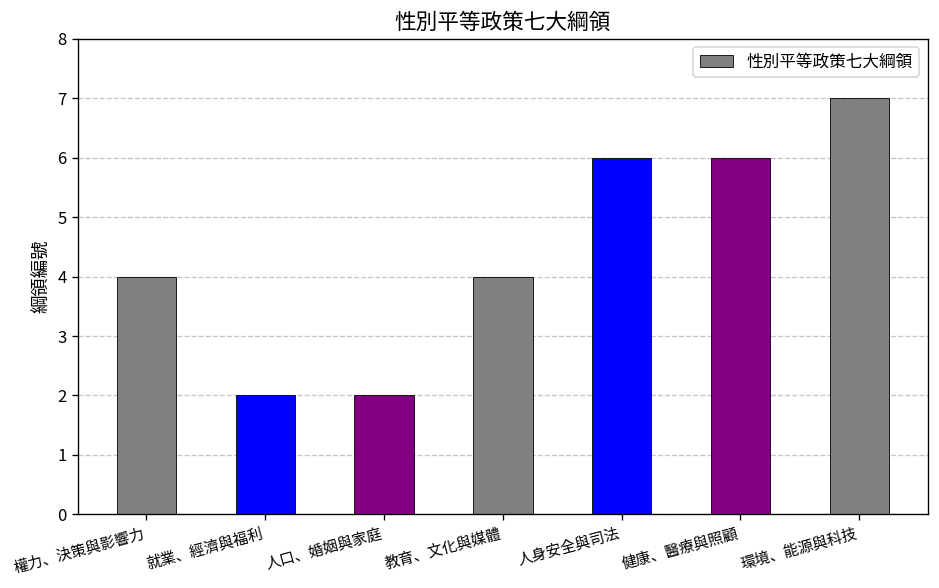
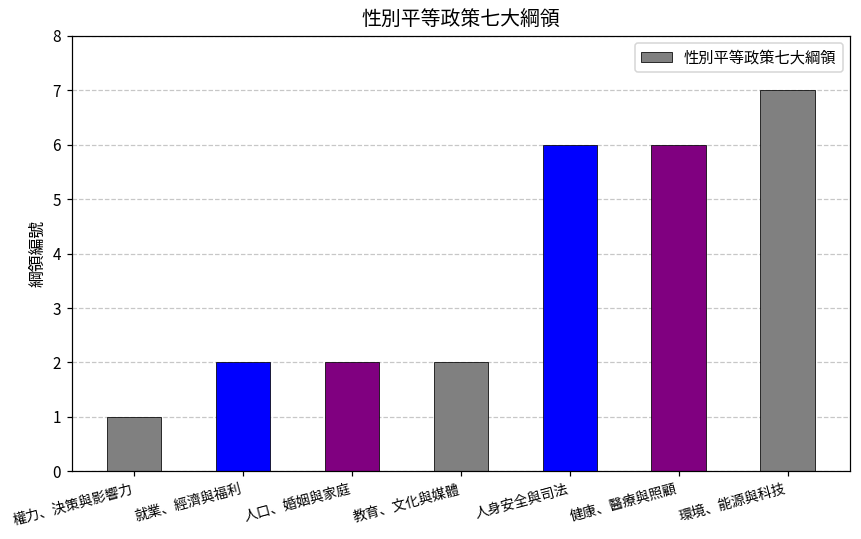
權力、決策與影響力: 4 -> 1
教育、文化與媒體: 4 -> 2
